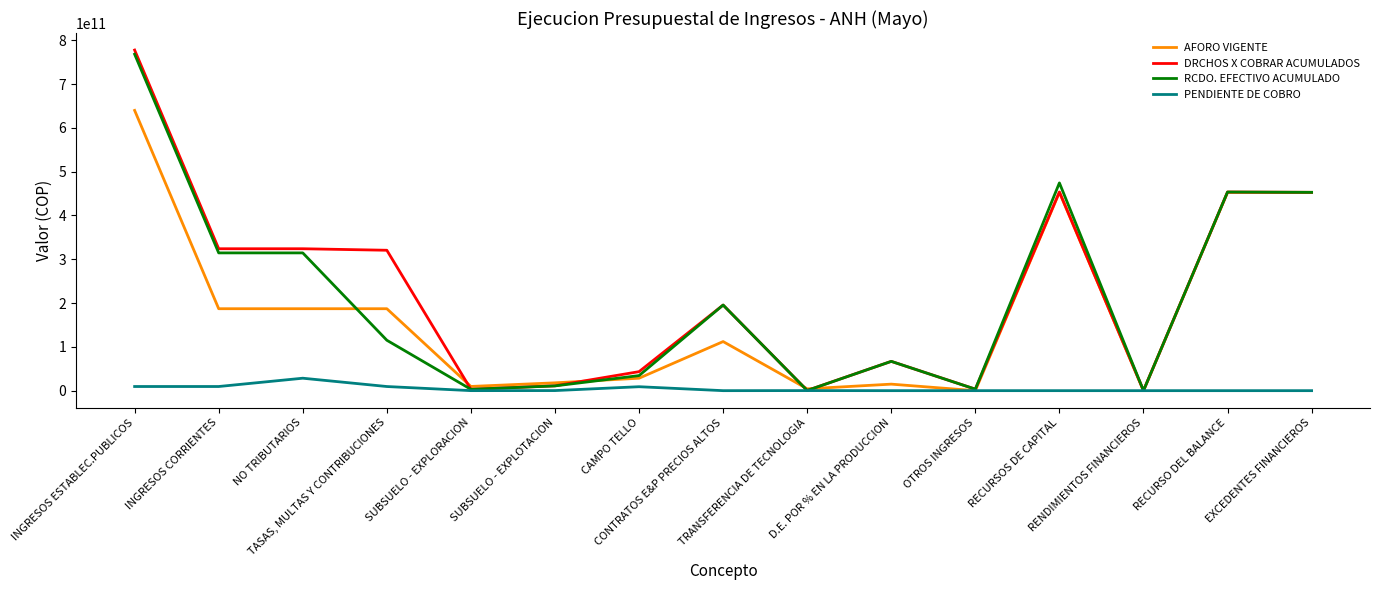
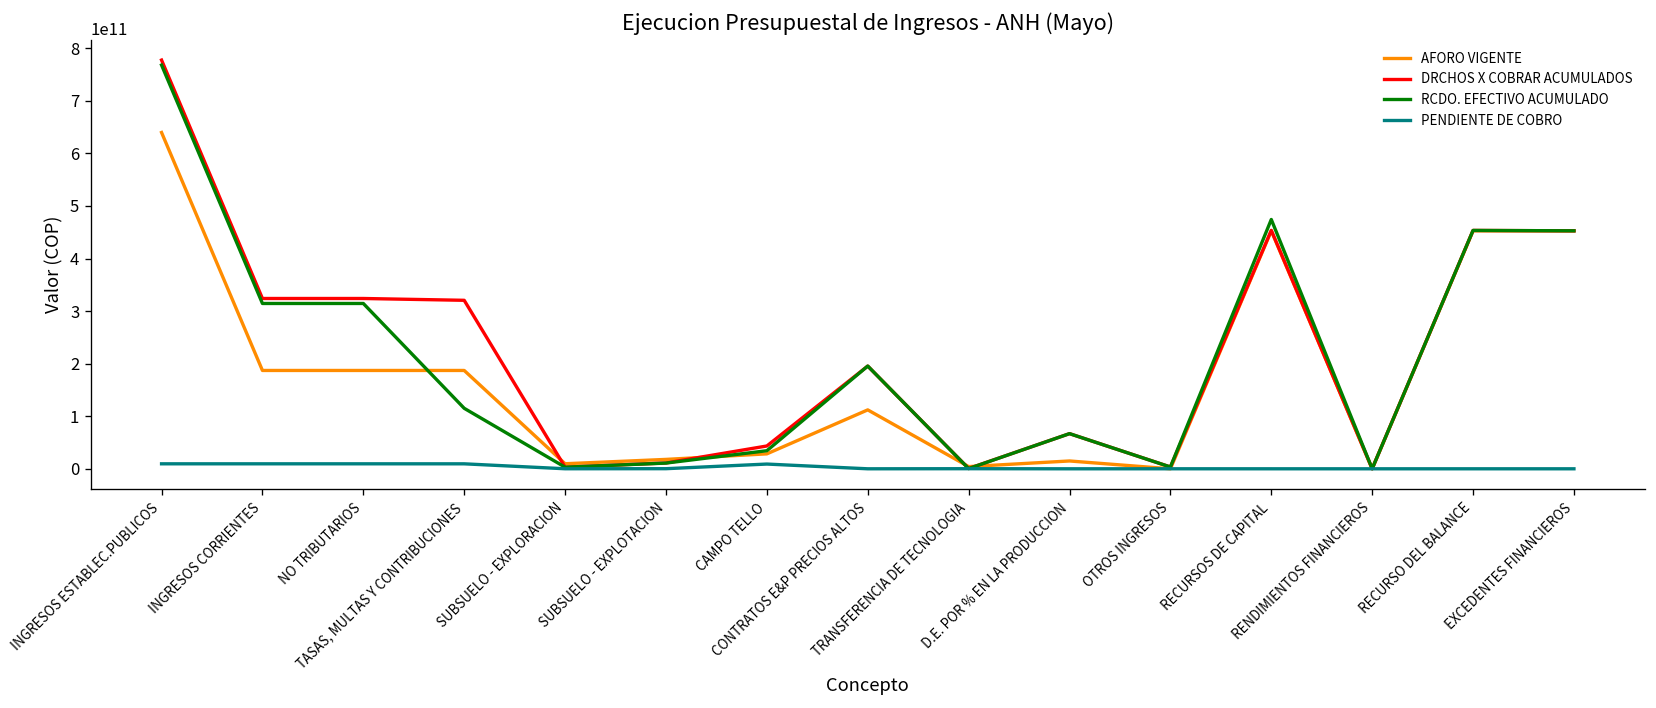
PENDIENTE DE COBRO, NO TRIBUTARIOS: 30000000000 -> 10000000000
